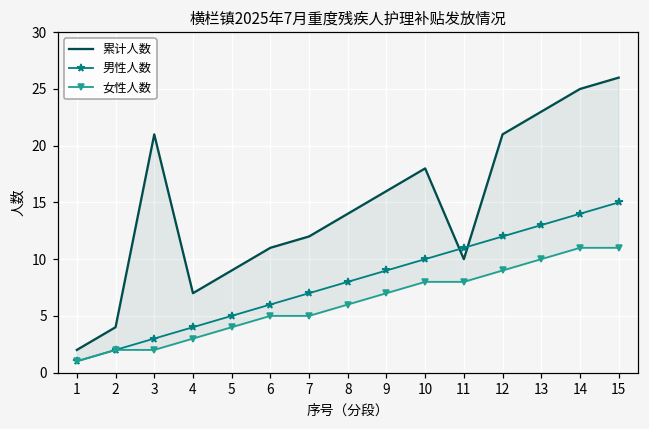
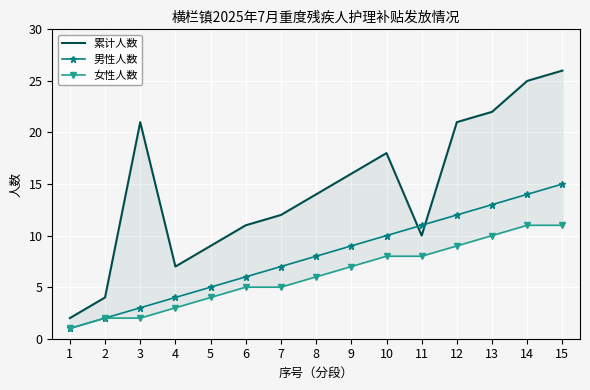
累计人数, 13: 23 -> 22
